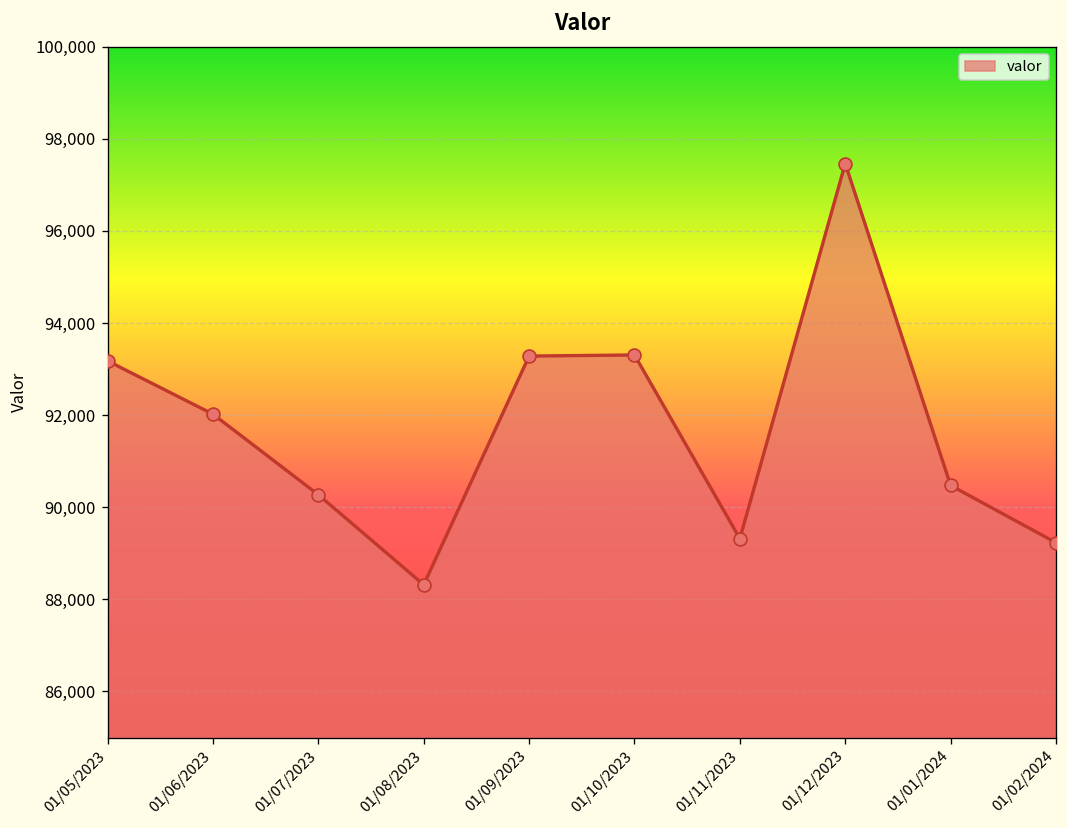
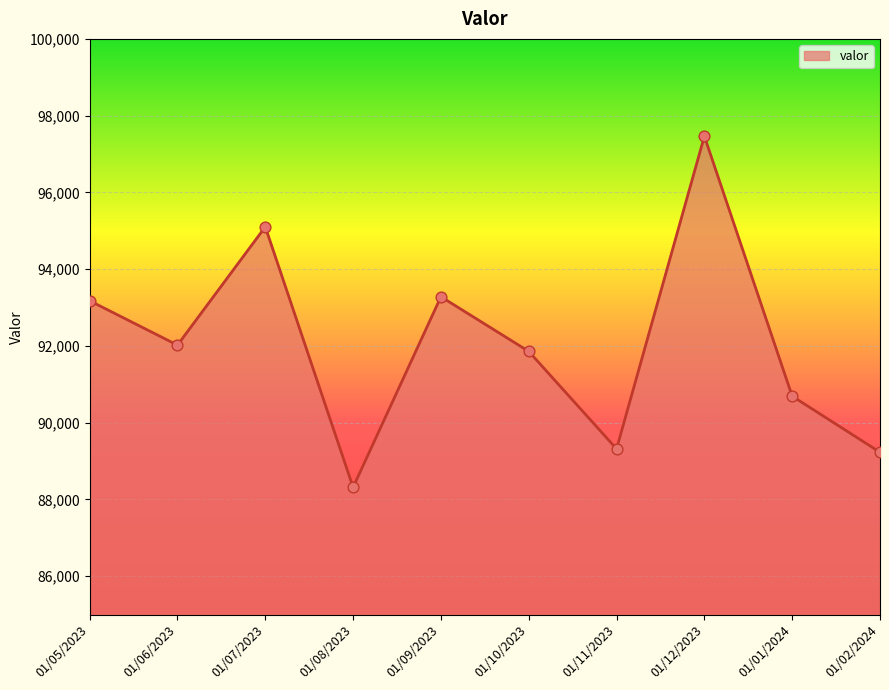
01/07/2023: 90,300 -> 95,100
01/10/2023: 93,300 -> 91,900
01/01/2024: 90,500 -> 90,700
